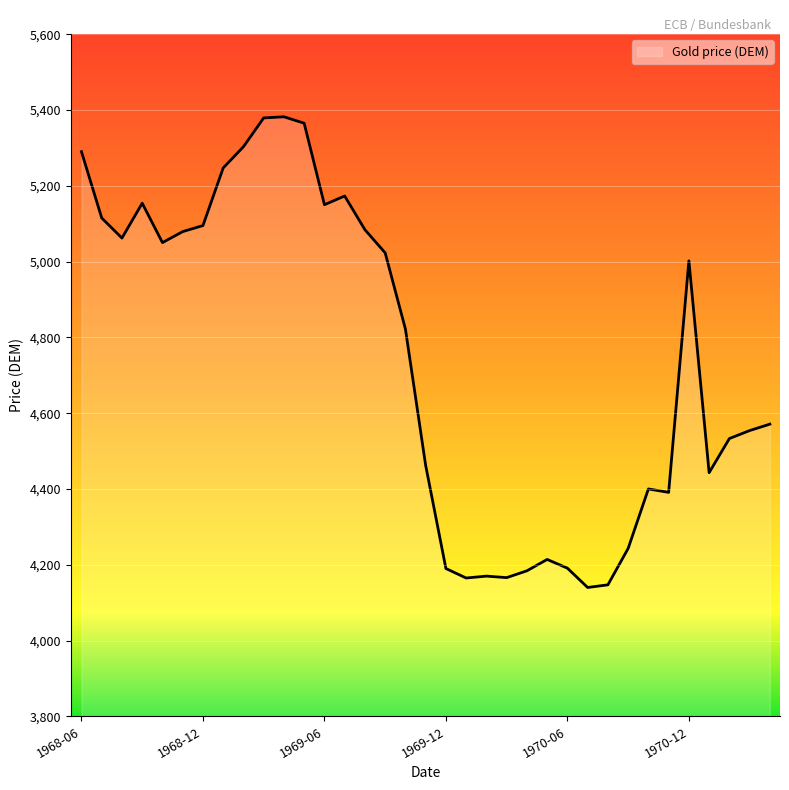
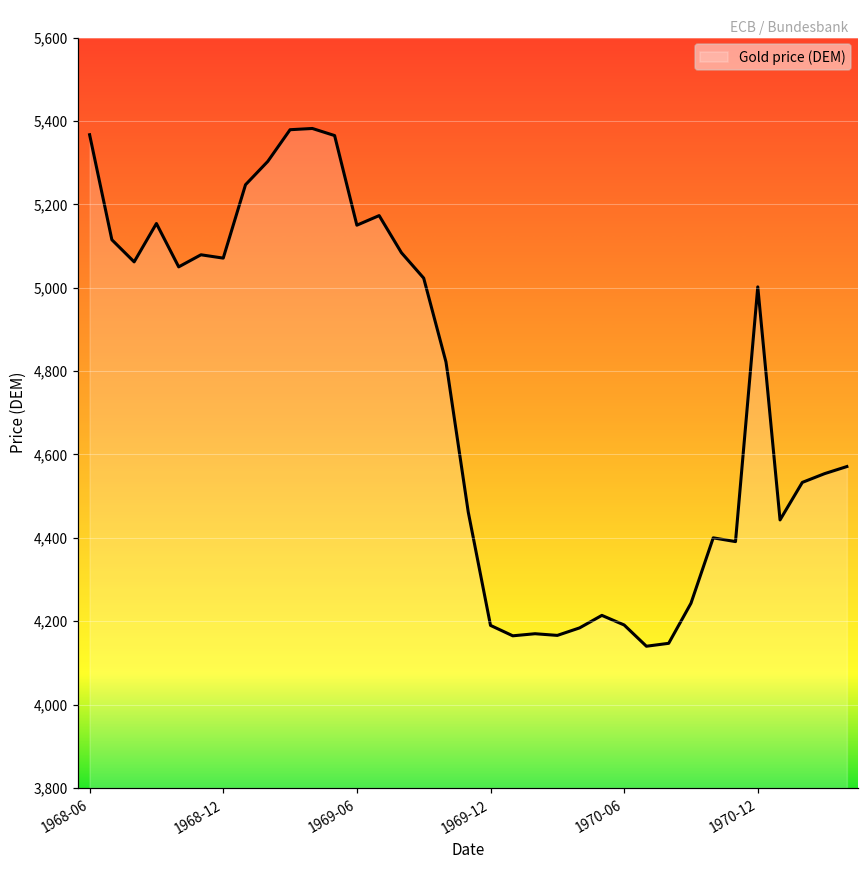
1968-06: 5,290 -> 5,370
1968-12: 5,100 -> 5,070
